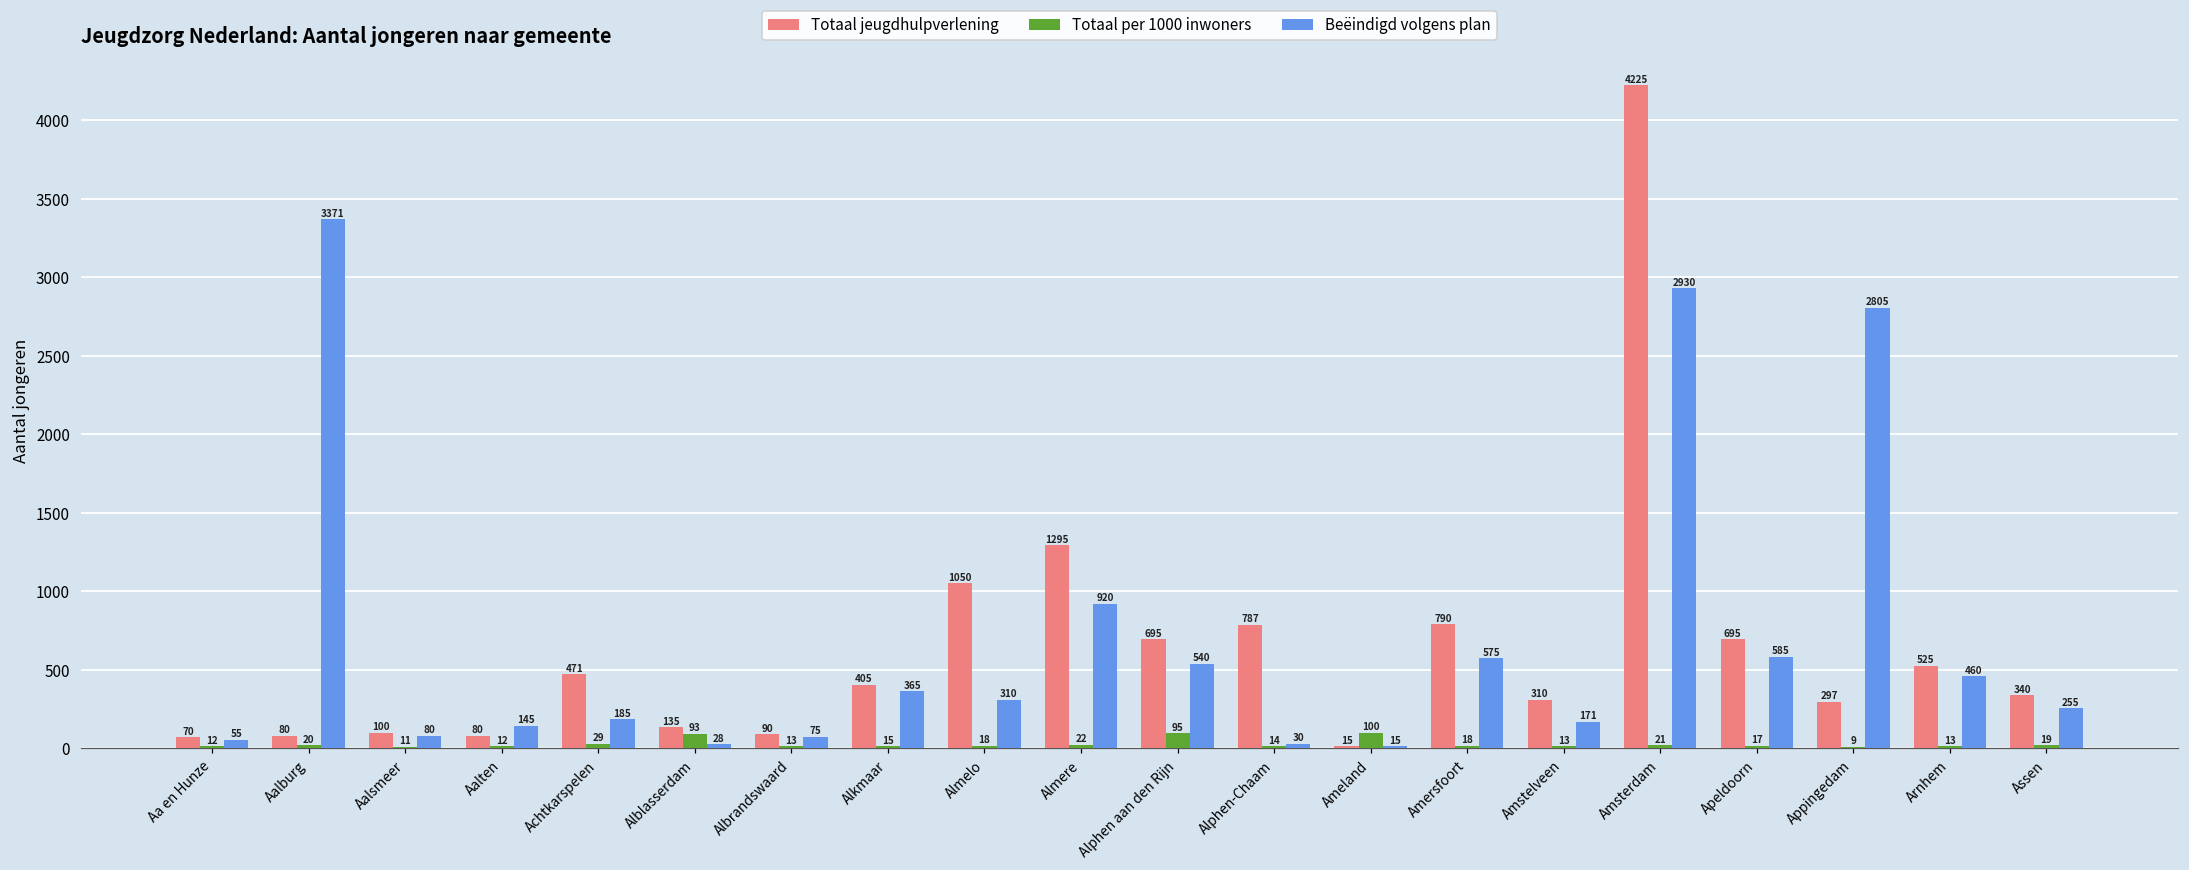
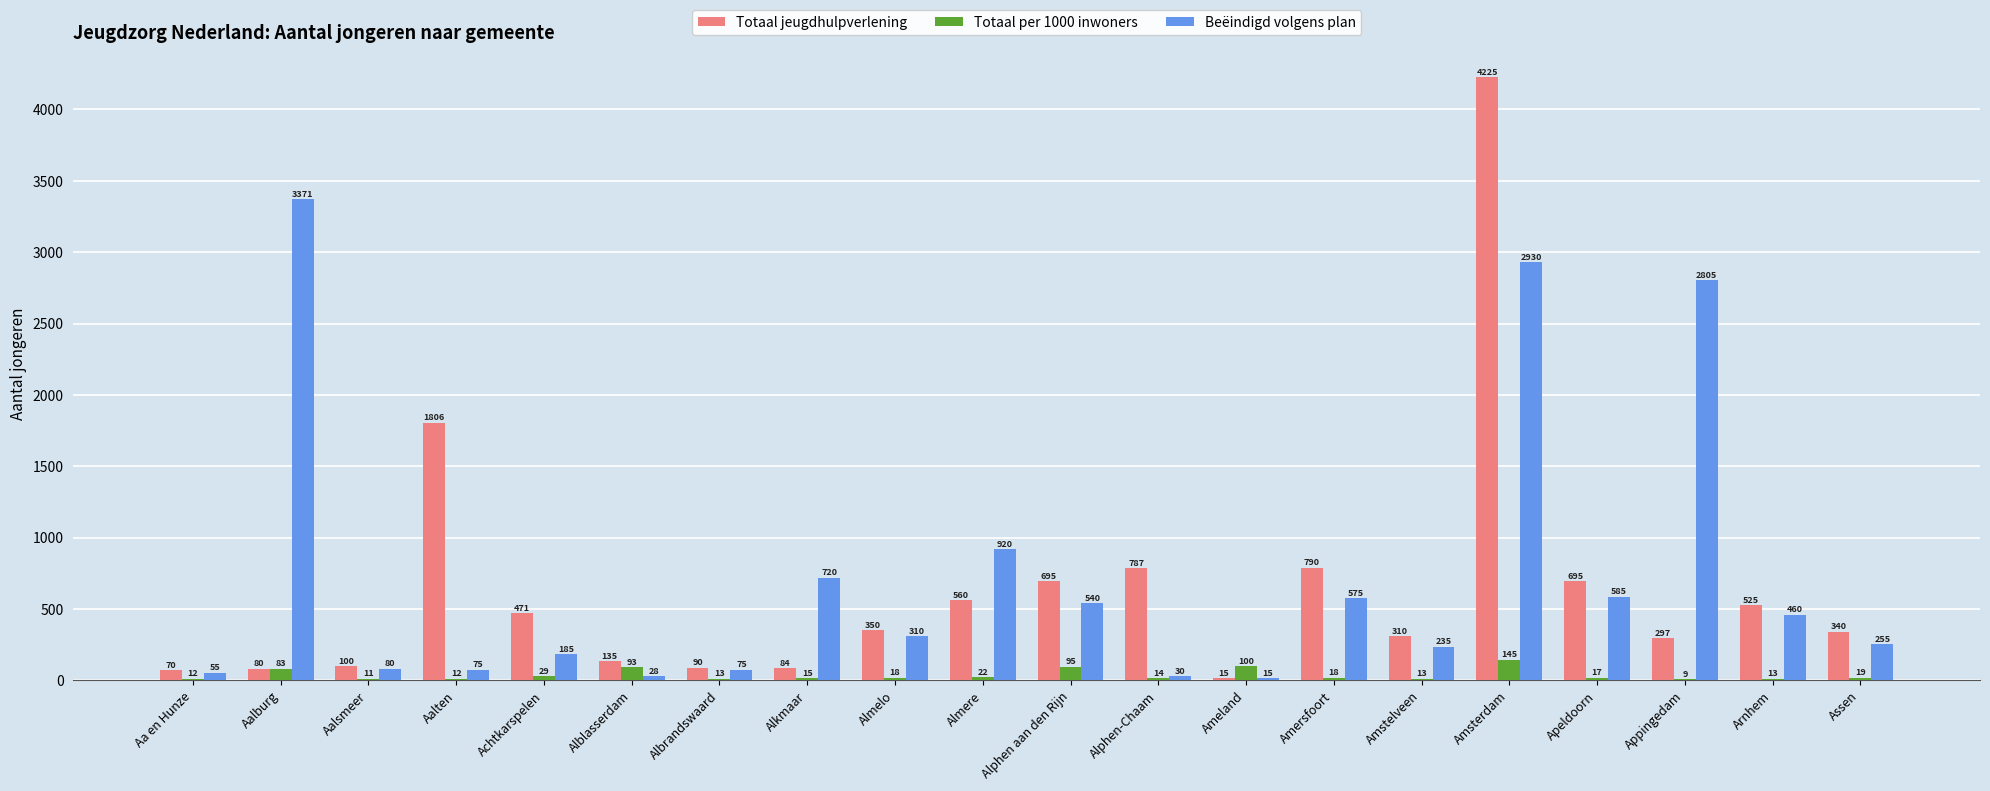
Totaal per 1000 inwoners, Aalburg: 20 -> 83
Totaal jeugdhulpverlening, Aalten: 80 -> 1806
Beëindigd volgens plan, Aalten: 145 -> 75
Totaal jeugdhulpverlening, Alkmaar: 405 -> 84
Beëindigd volgens plan, Alkmaar: 365 -> 720
Totaal jeugdhulpverlening, Almelo: 1050 -> 350
Totaal jeugdhulpverlening, Almere: 1295 -> 560
Beëindigd volgens plan, Amstelveen: 171 -> 235
Totaal per 1000 inwoners, Amsterdam: 21 -> 145
